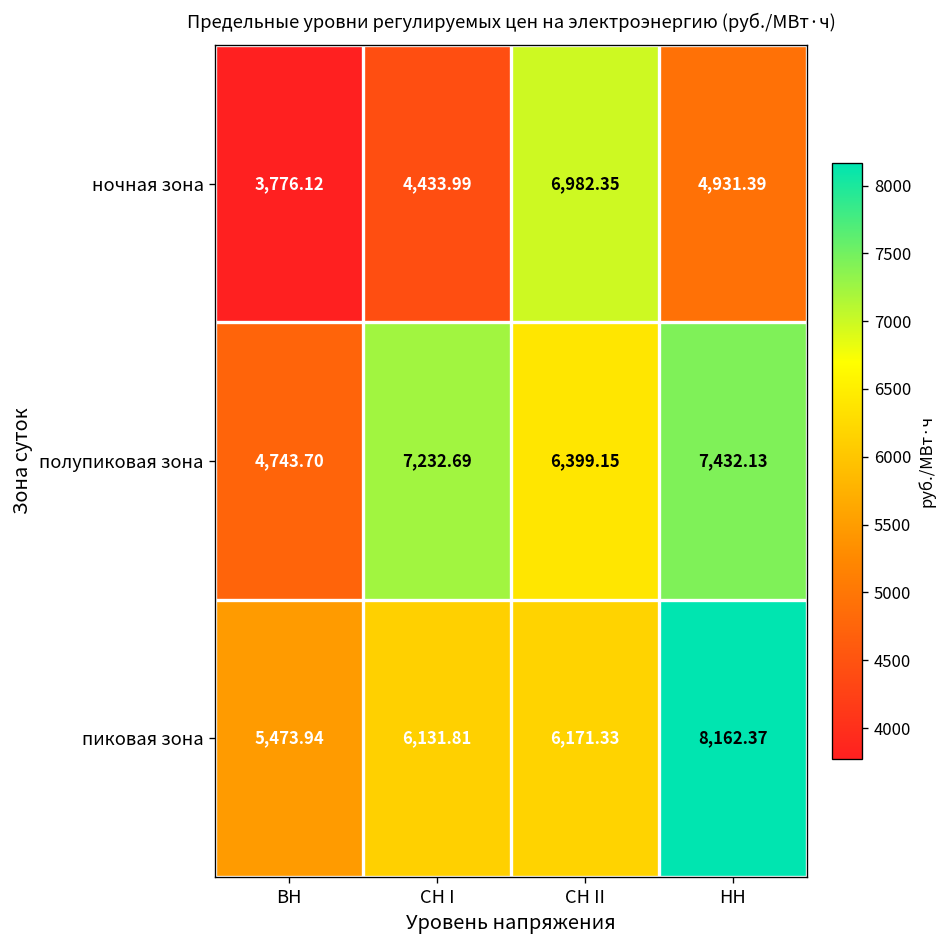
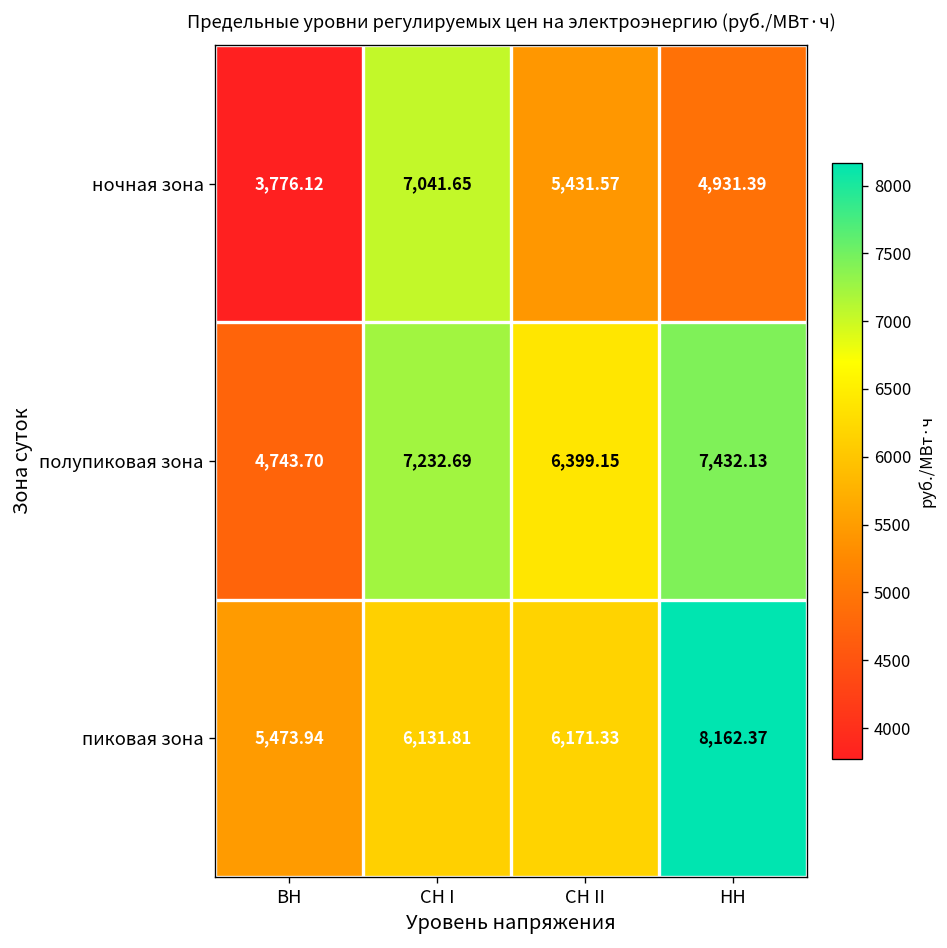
ночная зона, СН I: 4,433.99 -> 7,041.65
ночная зона, СН II: 6,982.35 -> 5,431.57
